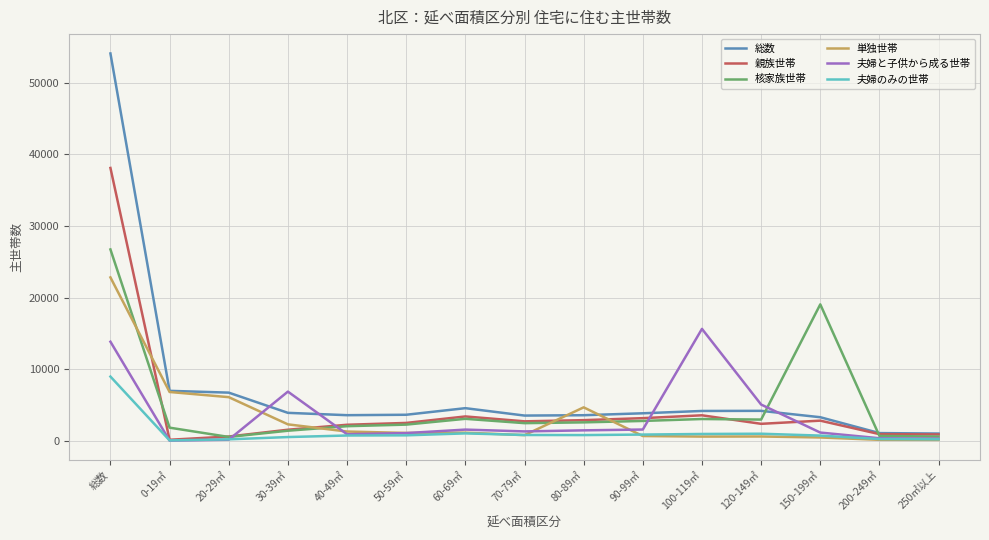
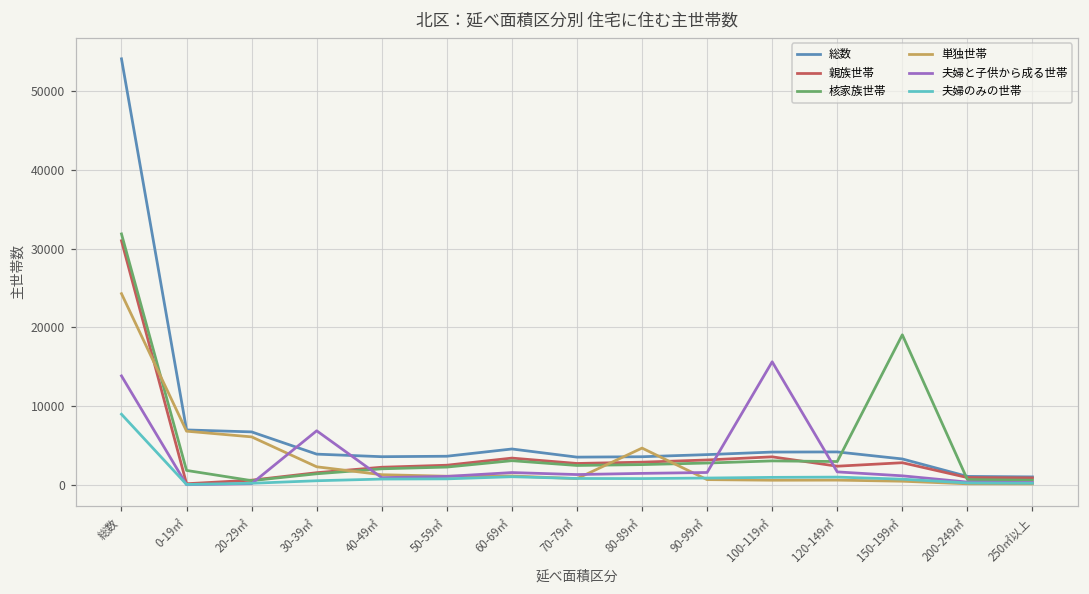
親族世帯, 総数: 38000 -> 31000
核家族世帯, 総数: 27000 -> 32000
単独世帯, 総数: 23000 -> 24000
夫婦と子供から成る世帯, 120-149㎡: 5000 -> 2000
